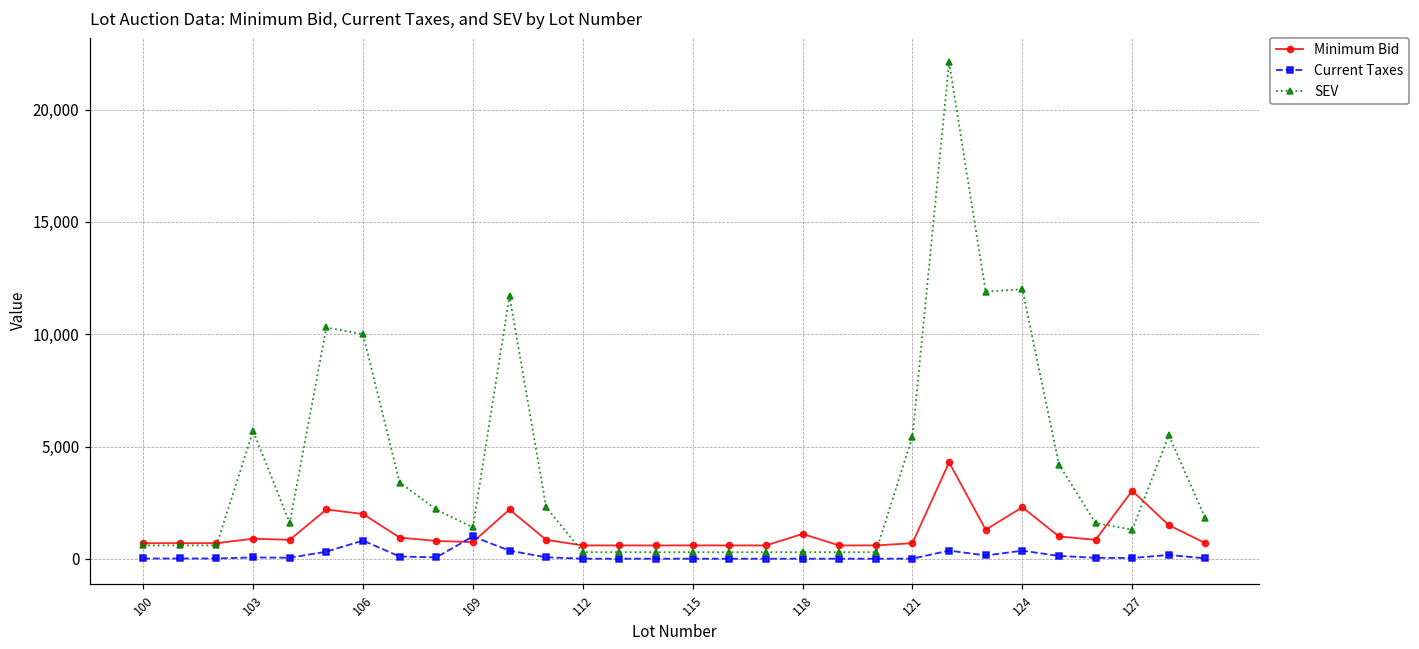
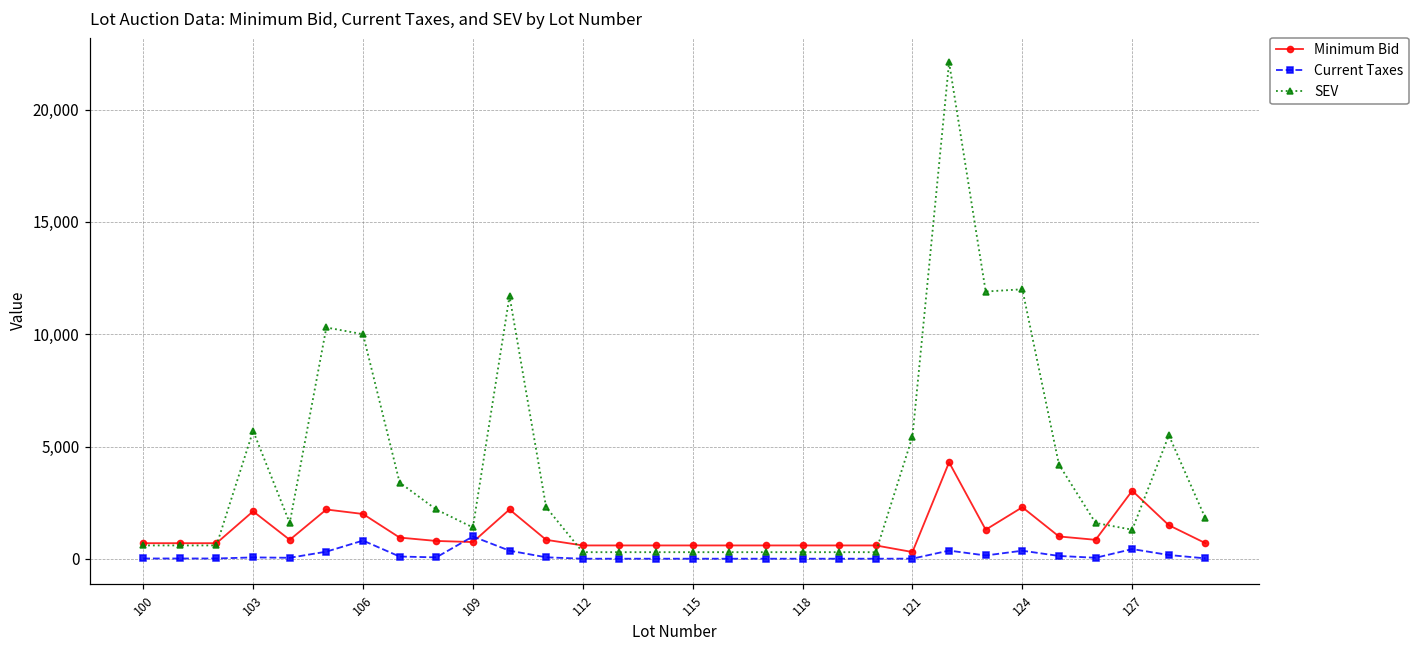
Minimum Bid, 103: 900 -> 2,100
Minimum Bid, 118: 1,100 -> 600
Minimum Bid, 121: 700 -> 300
Current Taxes, 127: 0 -> 400
